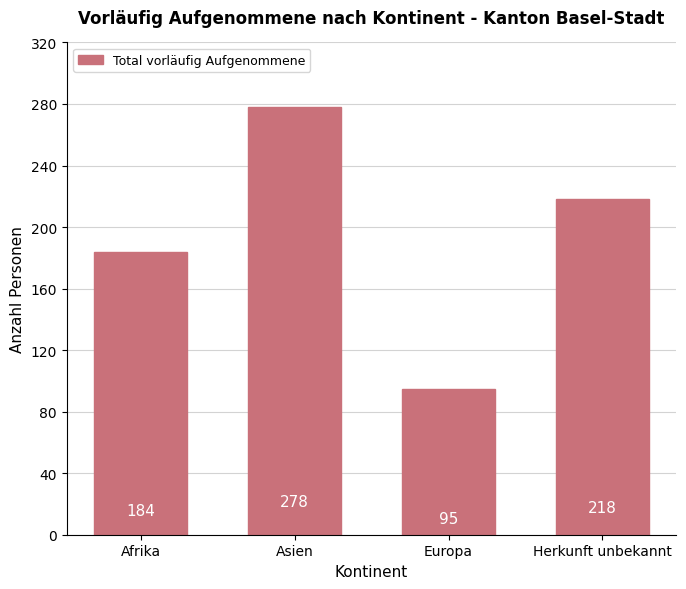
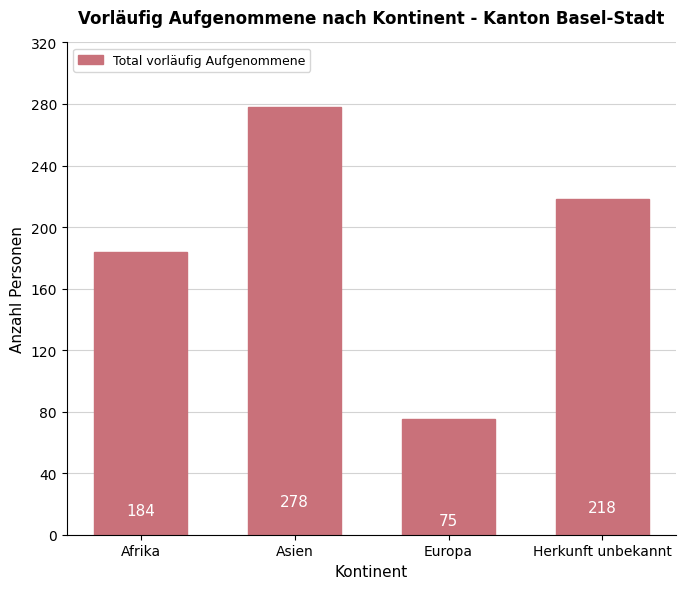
Europa: 95 -> 75
